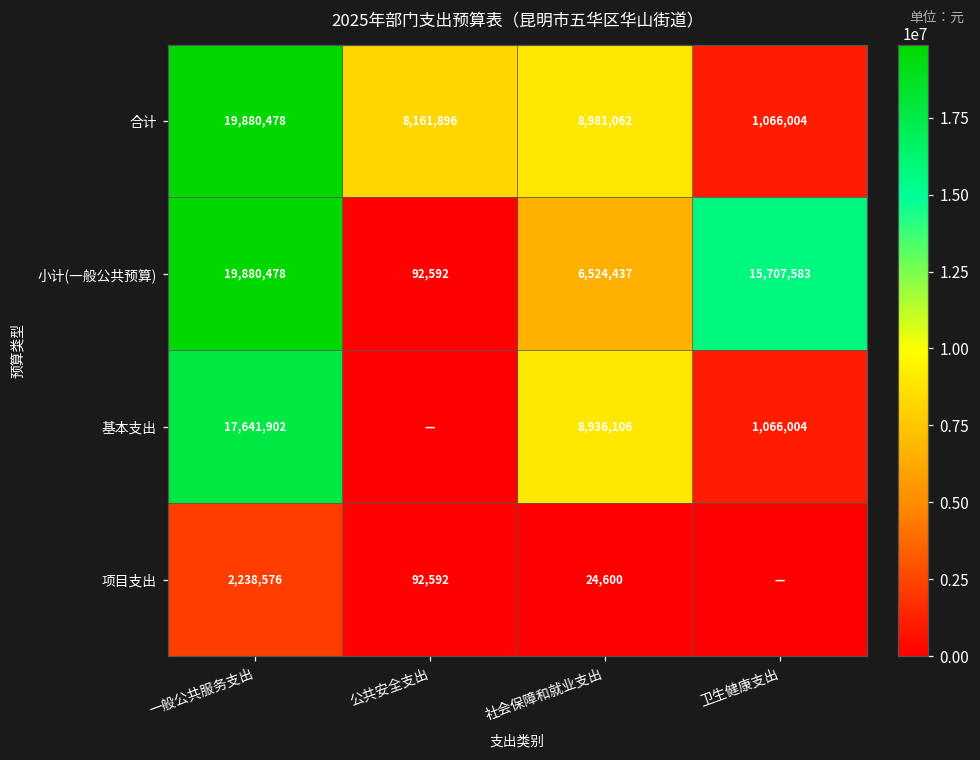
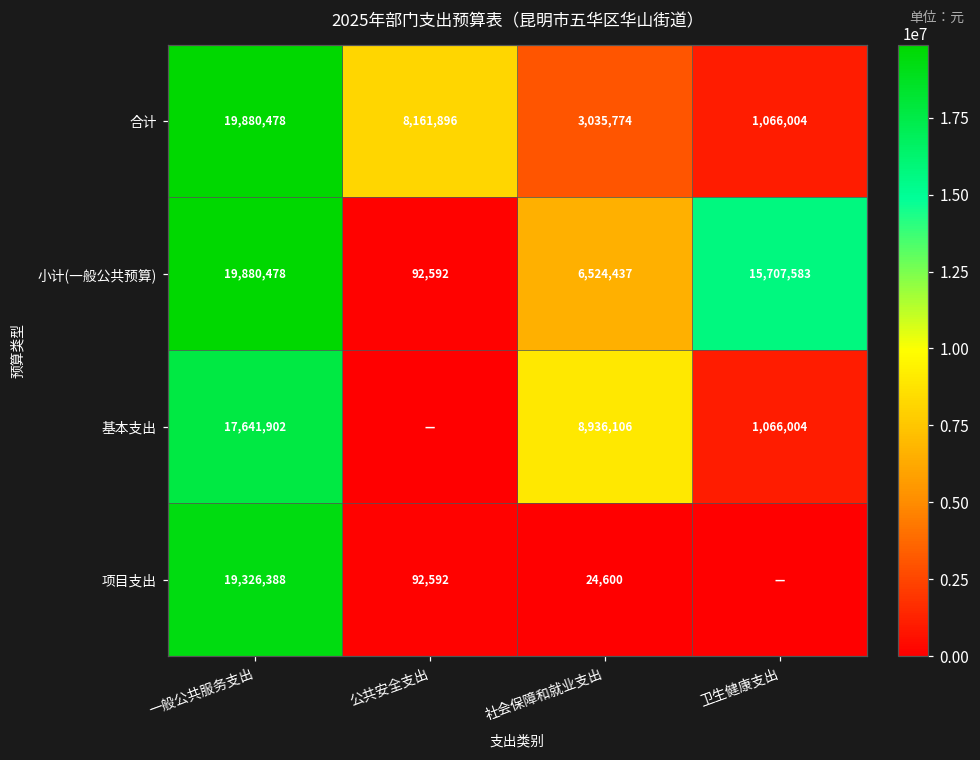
合计, 社会保障和就业支出: 8,981,062 -> 3,035,774
项目支出, 一般公共服务支出: 2,238,576 -> 19,326,388
